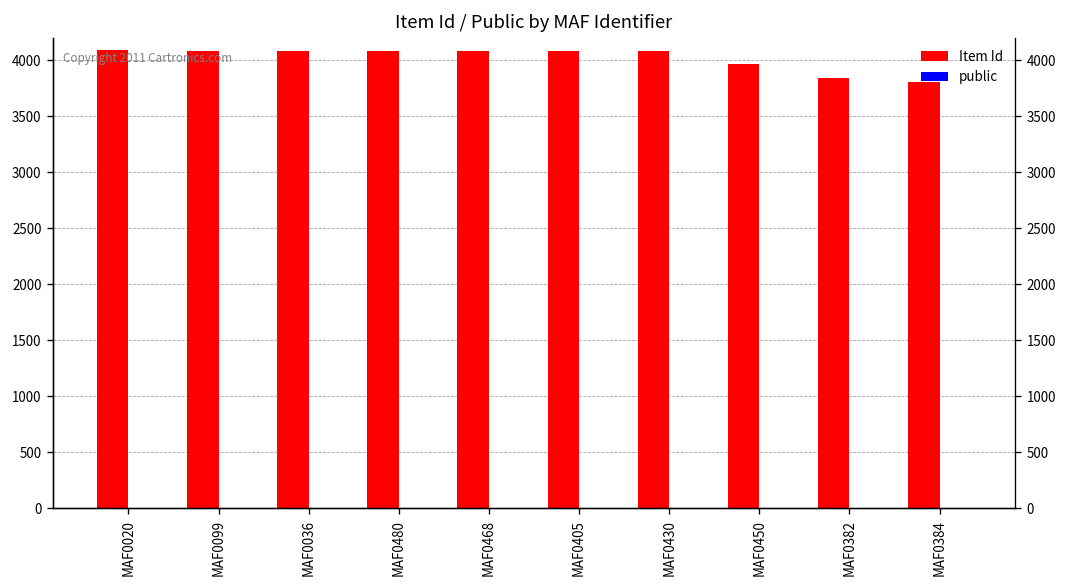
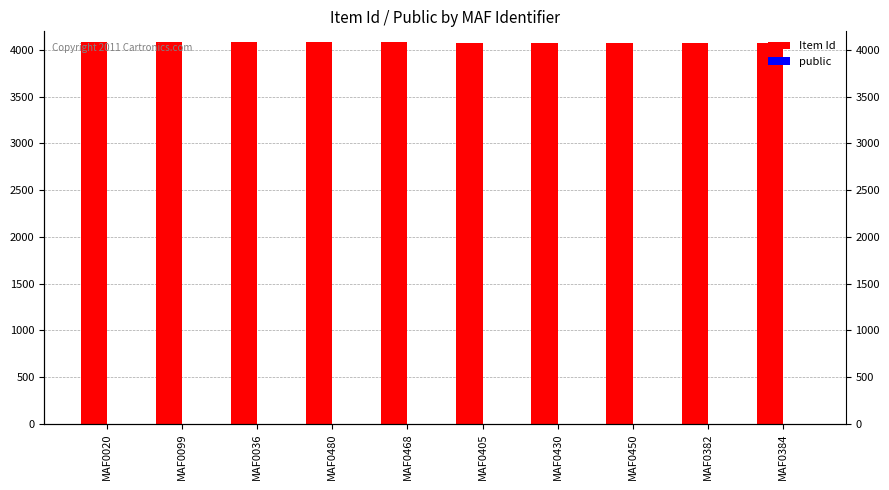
Item Id, MAF0450: 4000 -> 4100
Item Id, MAF0382: 3800 -> 4100
Item Id, MAF0384: 3800 -> 4100
